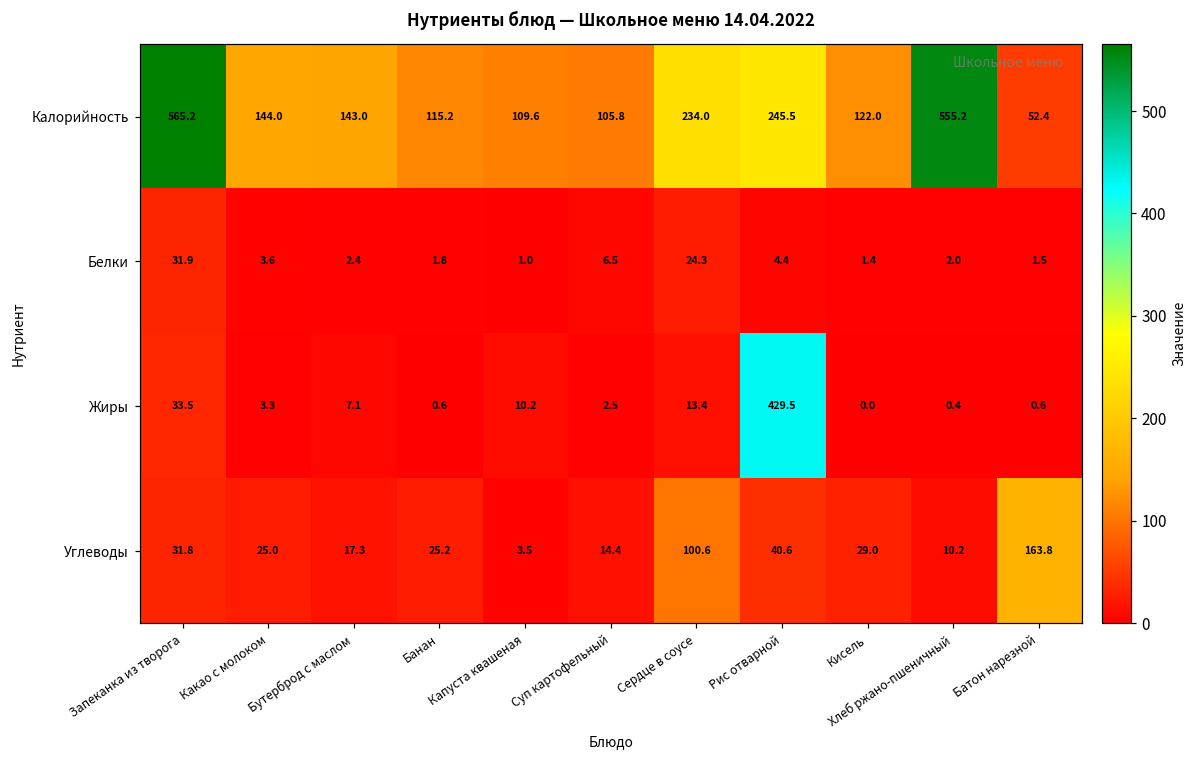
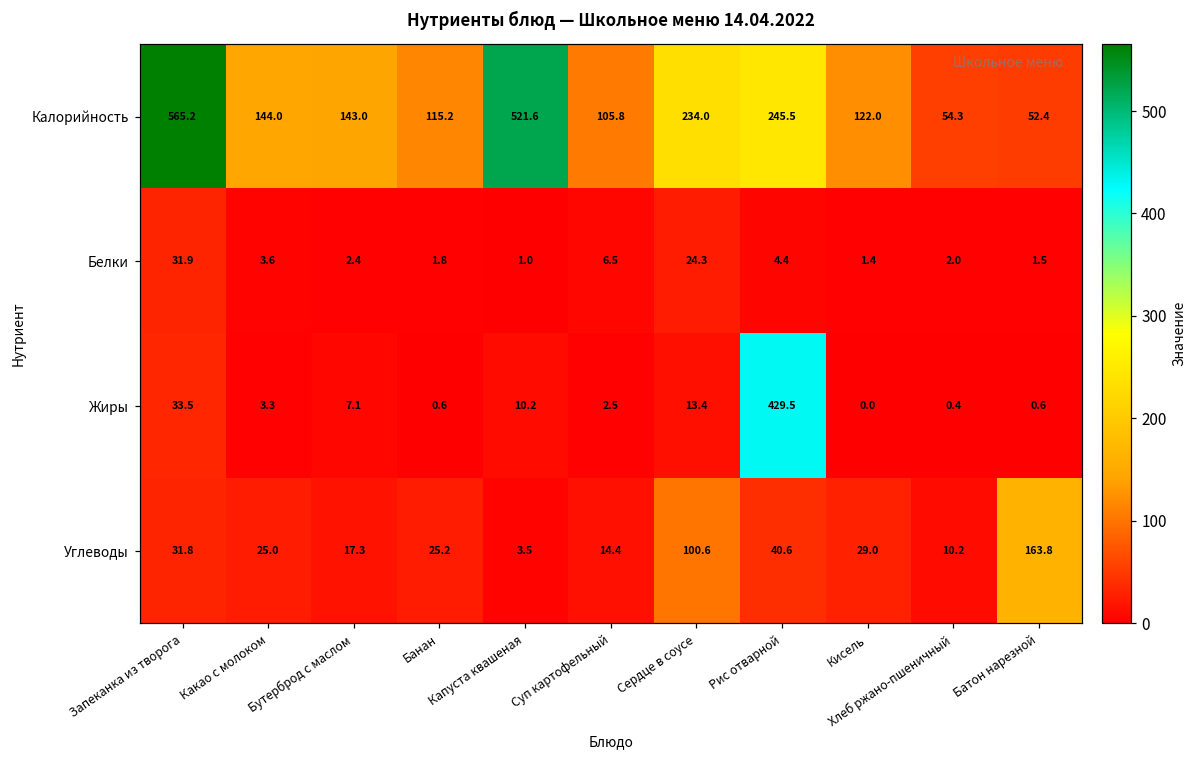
Калорийность, Капуста квашеная: 109.6 -> 521.6
Калорийность, Хлеб ржано-пшеничный: 555.2 -> 54.3
